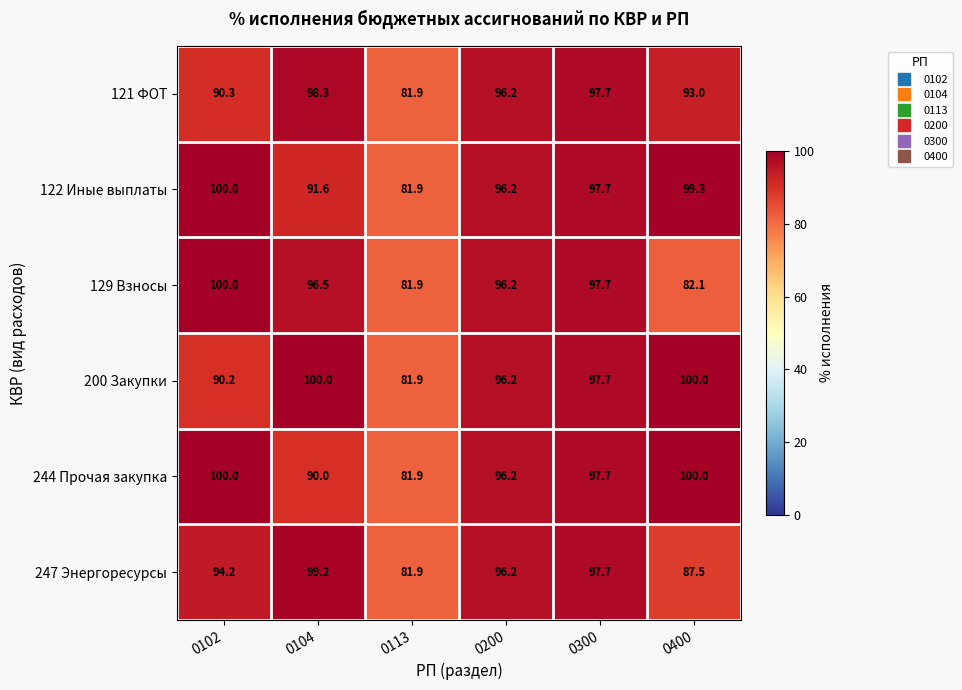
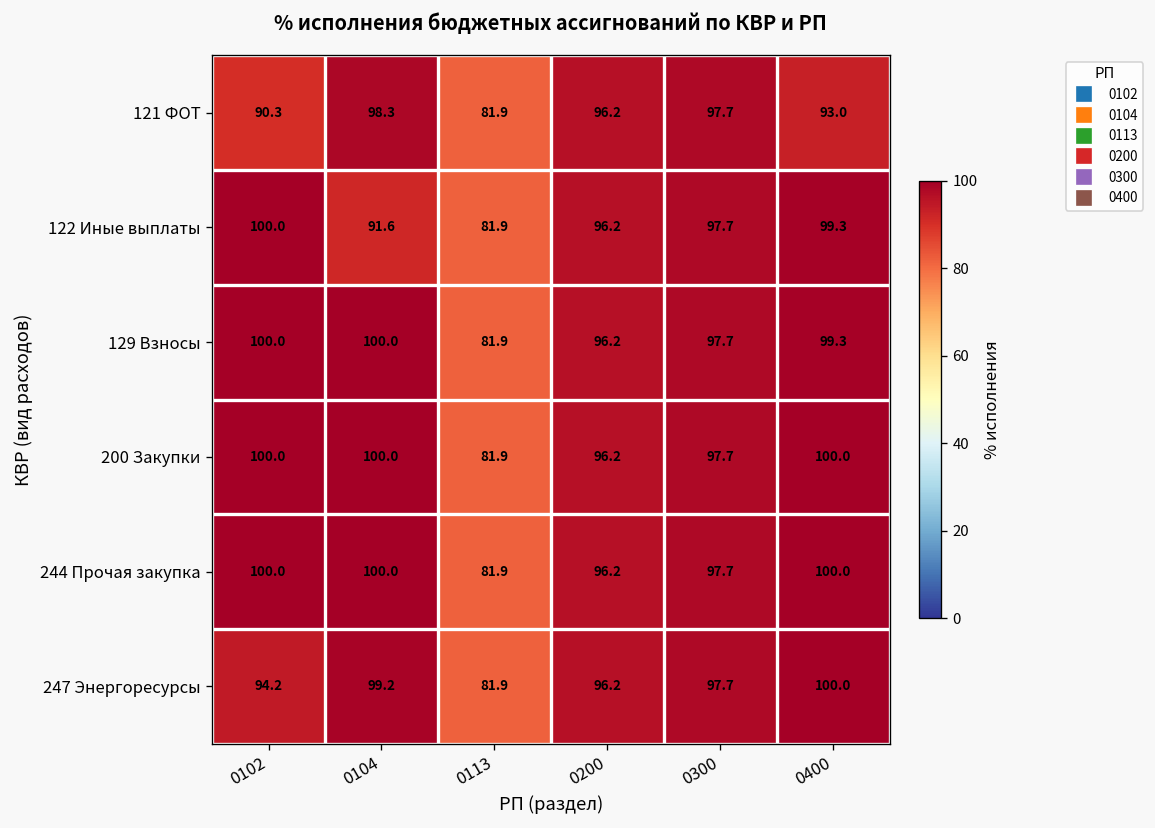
129 Взносы, 0104: 96.5 -> 100.0
129 Взносы, 0400: 82.1 -> 99.3
200 Закупки, 0102: 90.2 -> 100.0
244 Прочая закупка, 0104: 90.0 -> 100.0
247 Энергоресурсы, 0400: 87.5 -> 100.0
